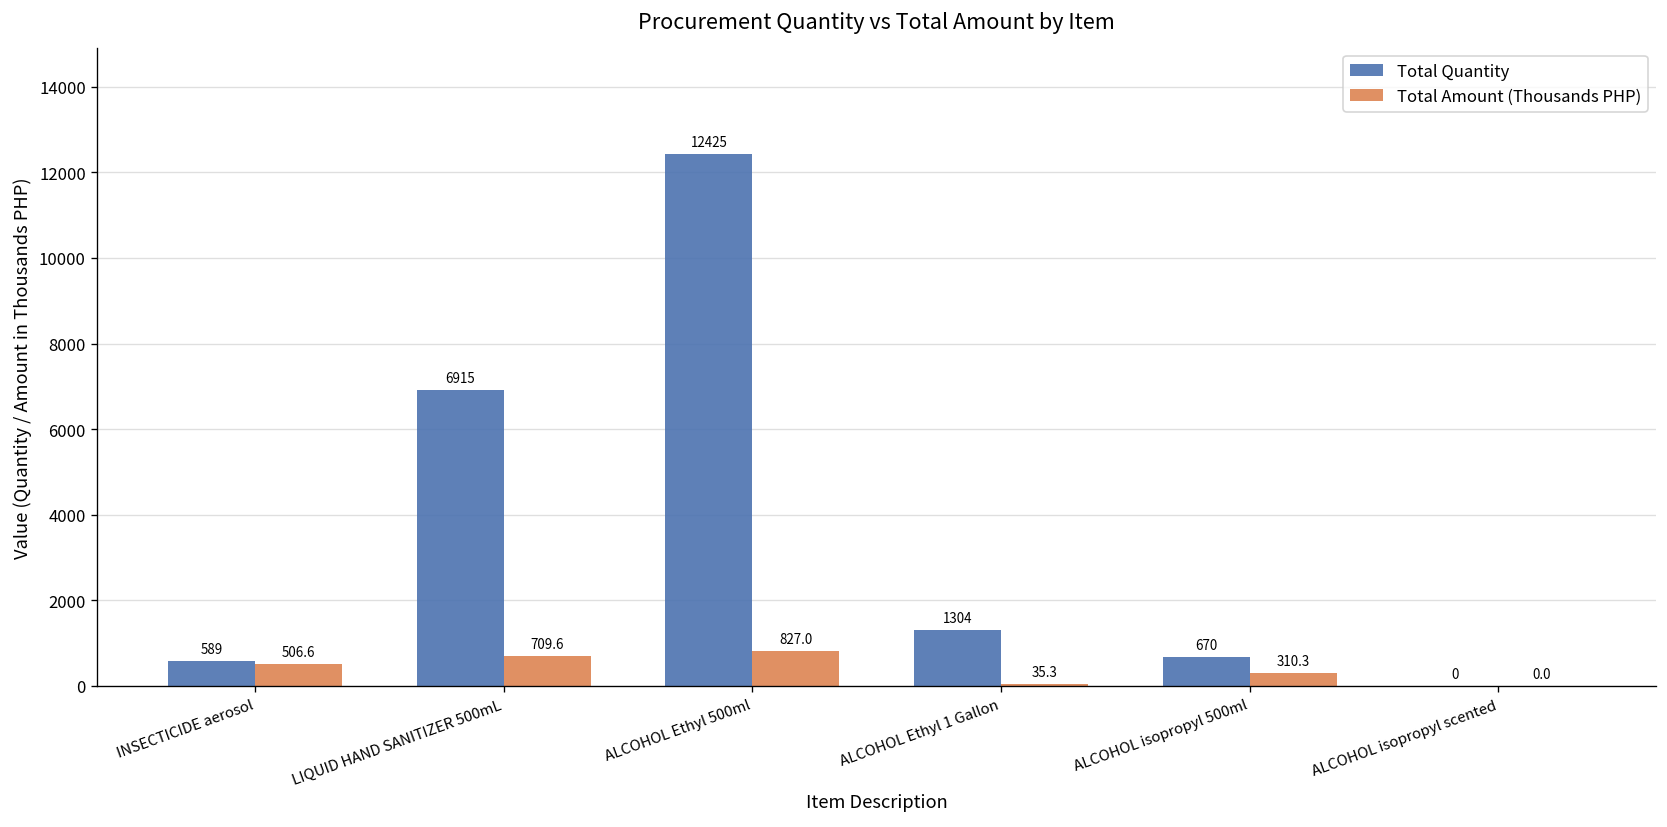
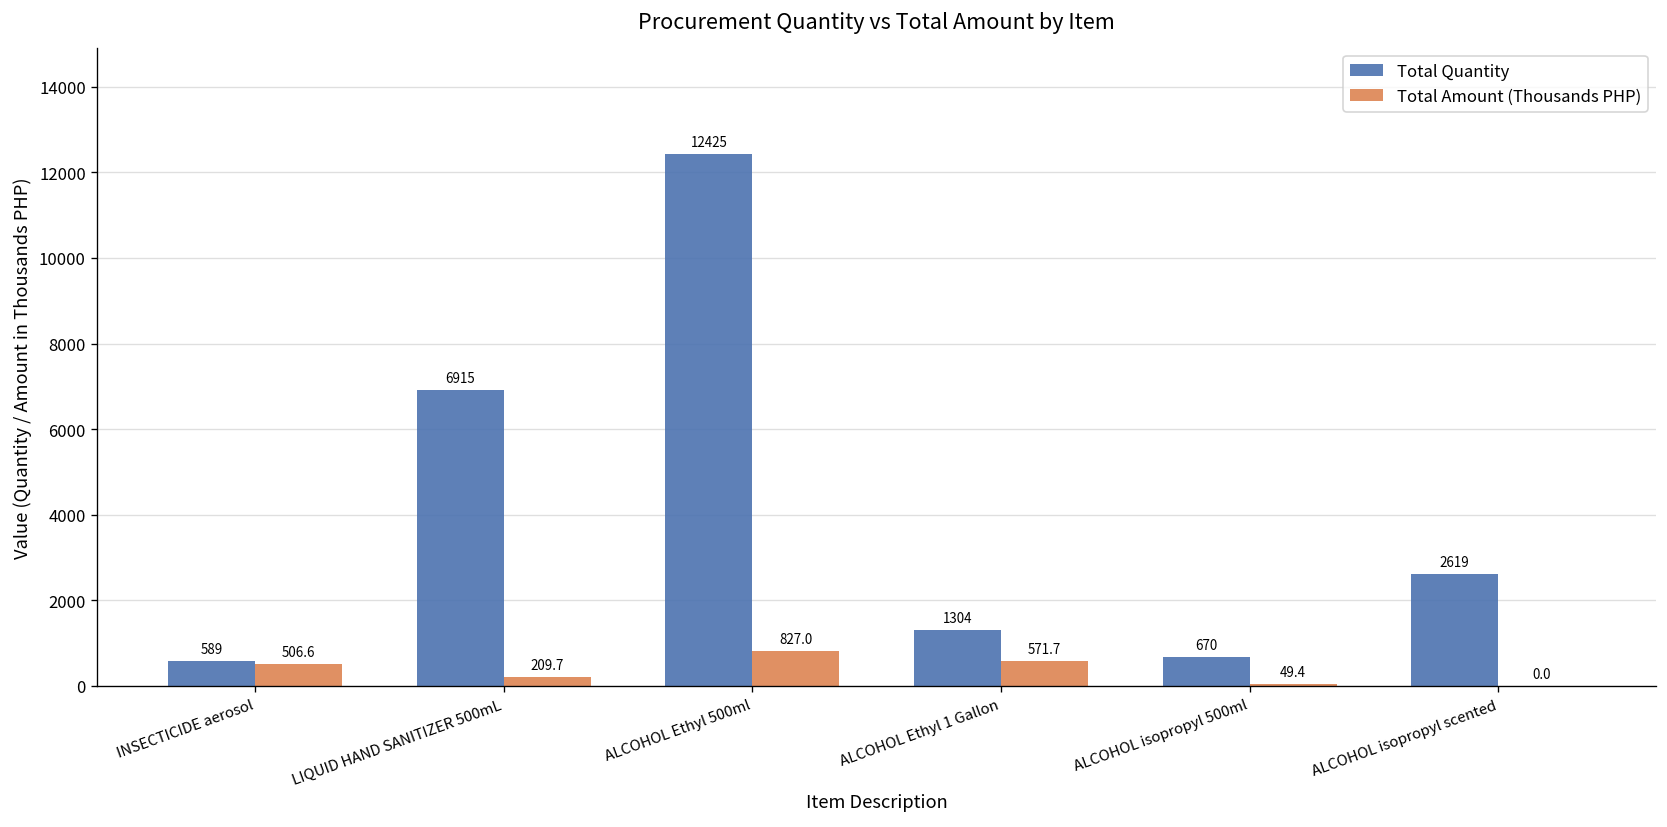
Total Amount (Thousands PHP), LIQUID HAND SANITIZER 500mL: 709.6 -> 209.7
Total Amount (Thousands PHP), ALCOHOL Ethyl 1 Gallon: 35.3 -> 571.7
Total Amount (Thousands PHP), ALCOHOL isopropyl 500ml: 310.3 -> 49.4
Total Quantity, ALCOHOL isopropyl scented: 0 -> 2619
